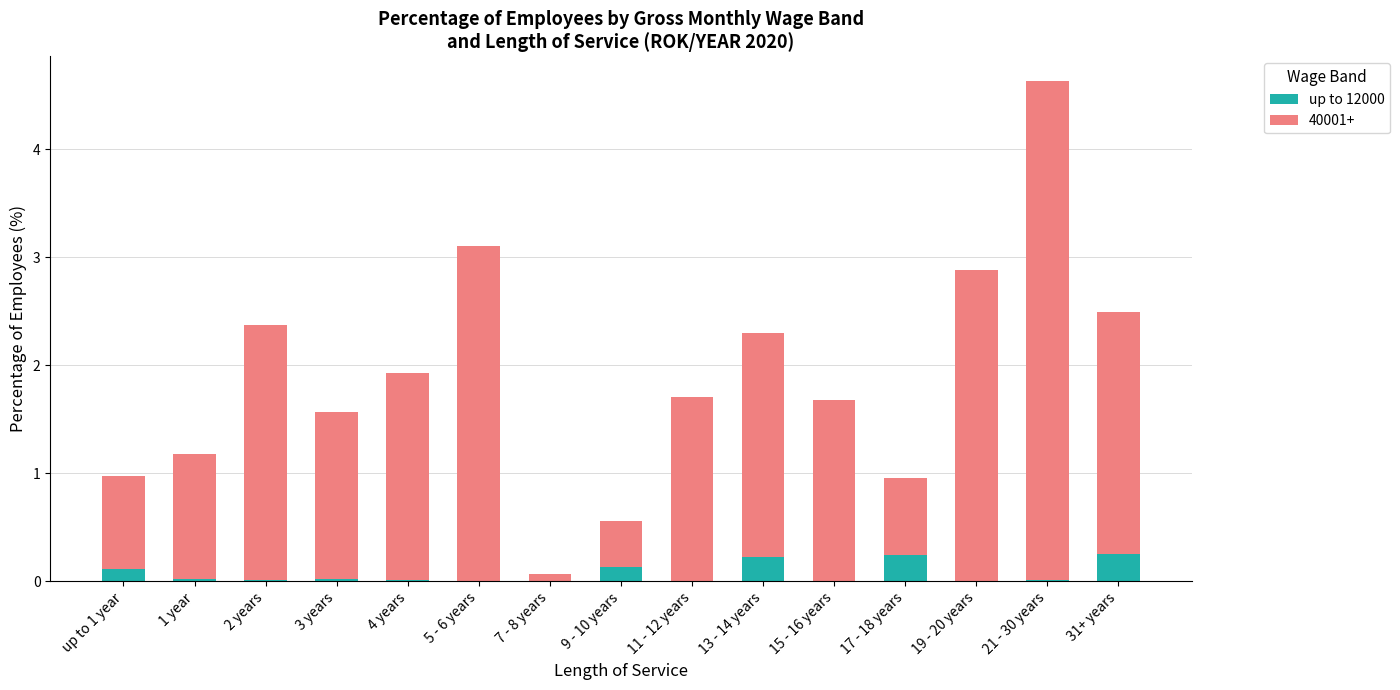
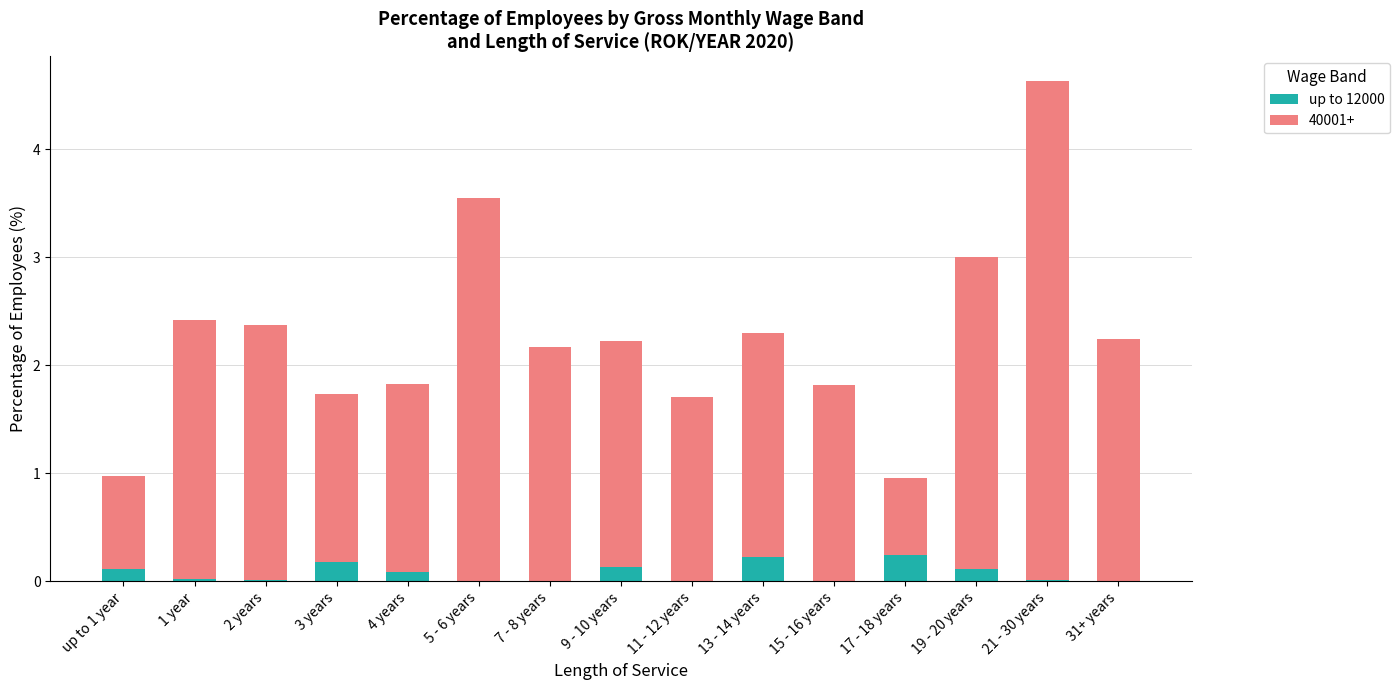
40001+, 1 year: 1.15 -> 2.40
up to 12000, 3 years: 0.02 -> 0.18
up to 12000, 4 years: 0.01 -> 0.09
40001+, 4 years: 1.91 -> 1.74
40001+, 5 - 6 years: 3.10 -> 3.55
40001+, 7 - 8 years: 0.07 -> 2.16
40001+, 9 - 10 years: 0.42 -> 2.09
40001+, 15 - 16 years: 1.68 -> 1.82
up to 12000, 19 - 20 years: 0.00 -> 0.12
up to 12000, 31+ years: 0.25 -> 0.00
